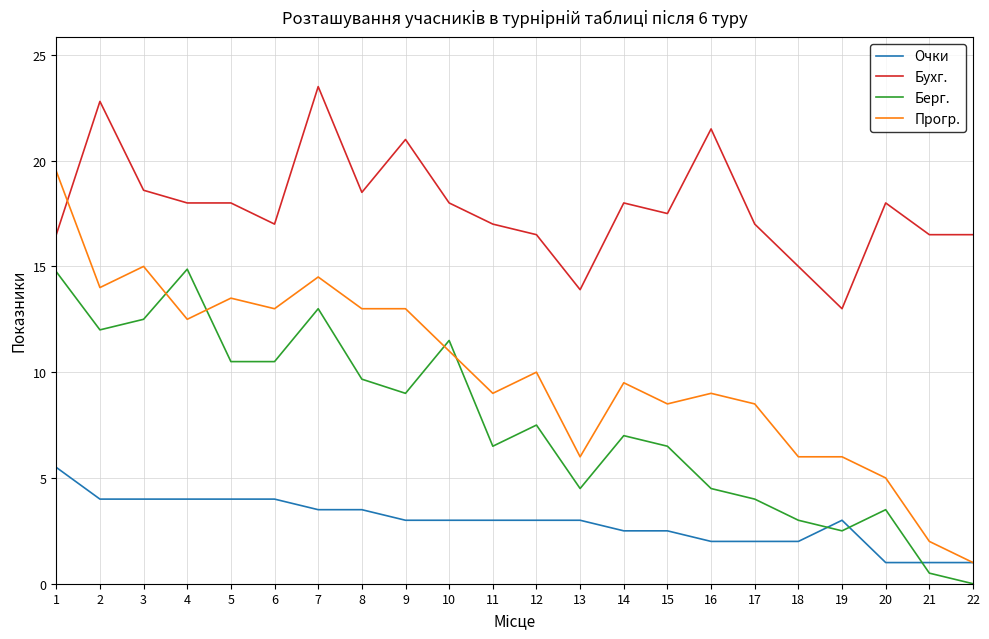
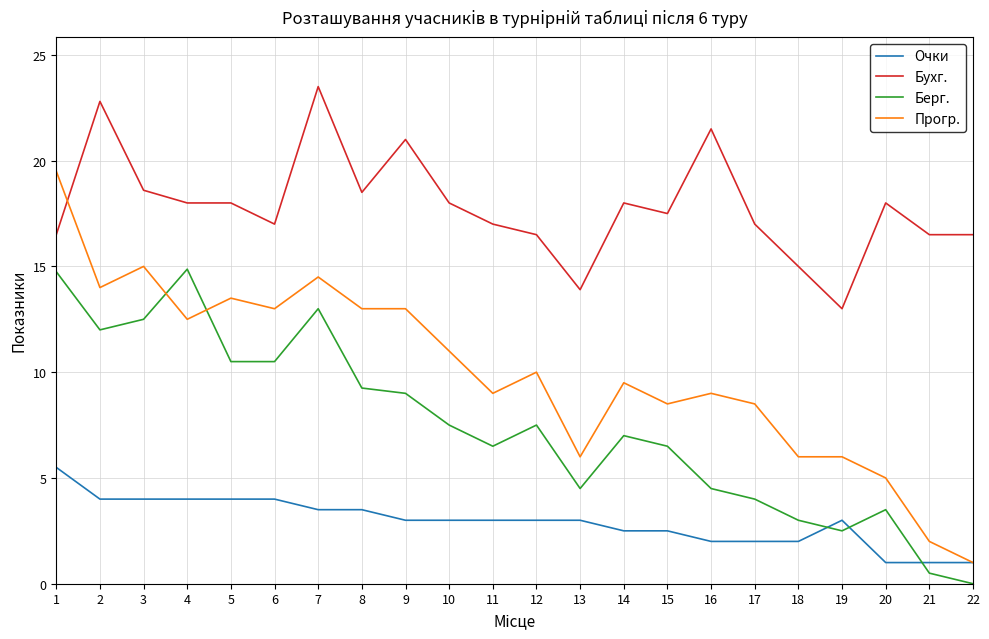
Берг., 8: 9.7 -> 9.3
Берг., 10: 11.5 -> 7.5
